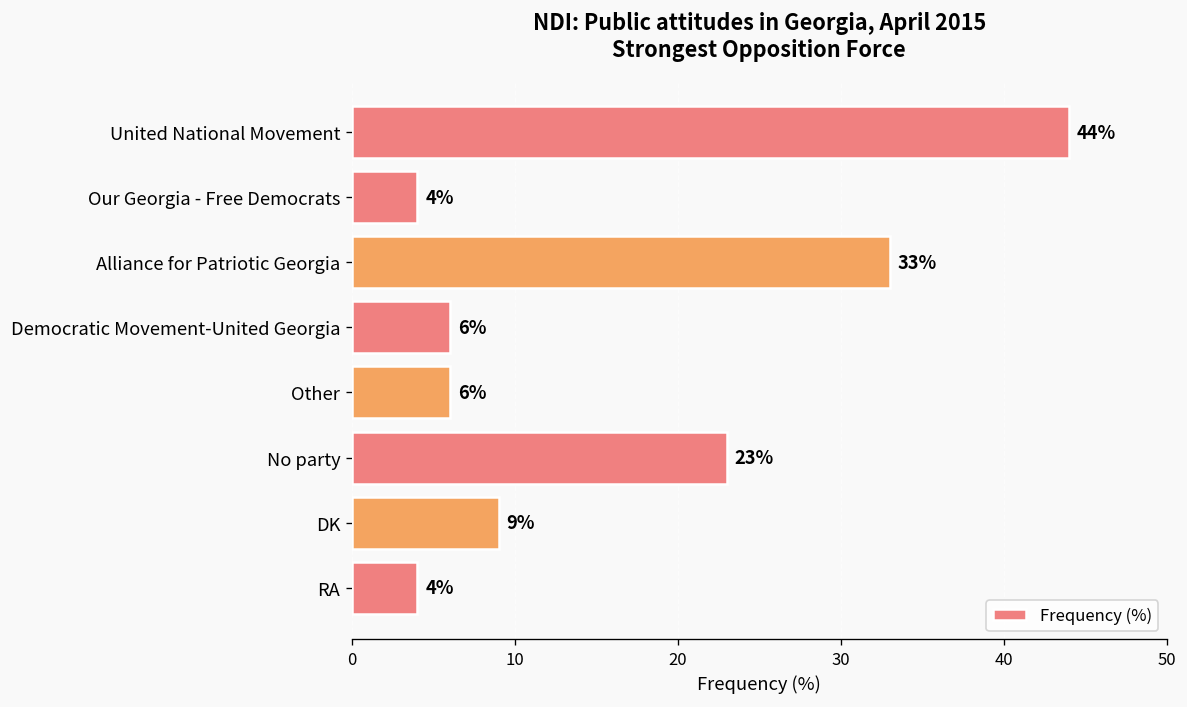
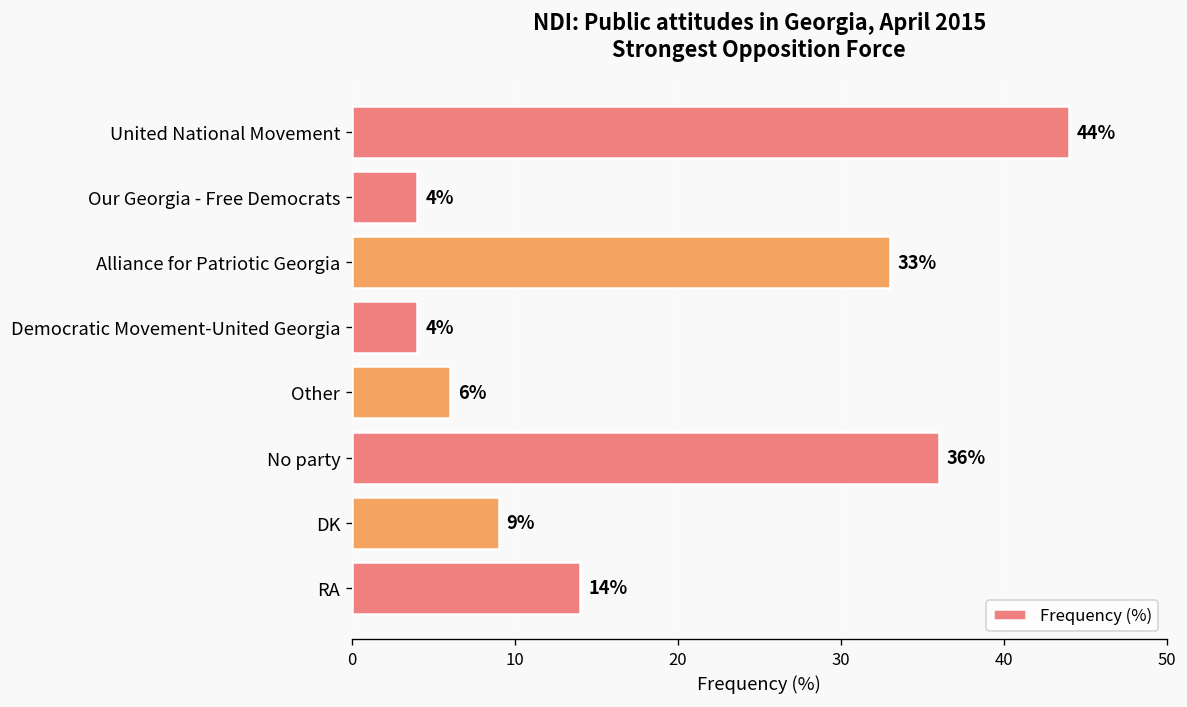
Democratic Movement-United Georgia: 6% -> 4%
No party: 23% -> 36%
RA: 4% -> 14%
